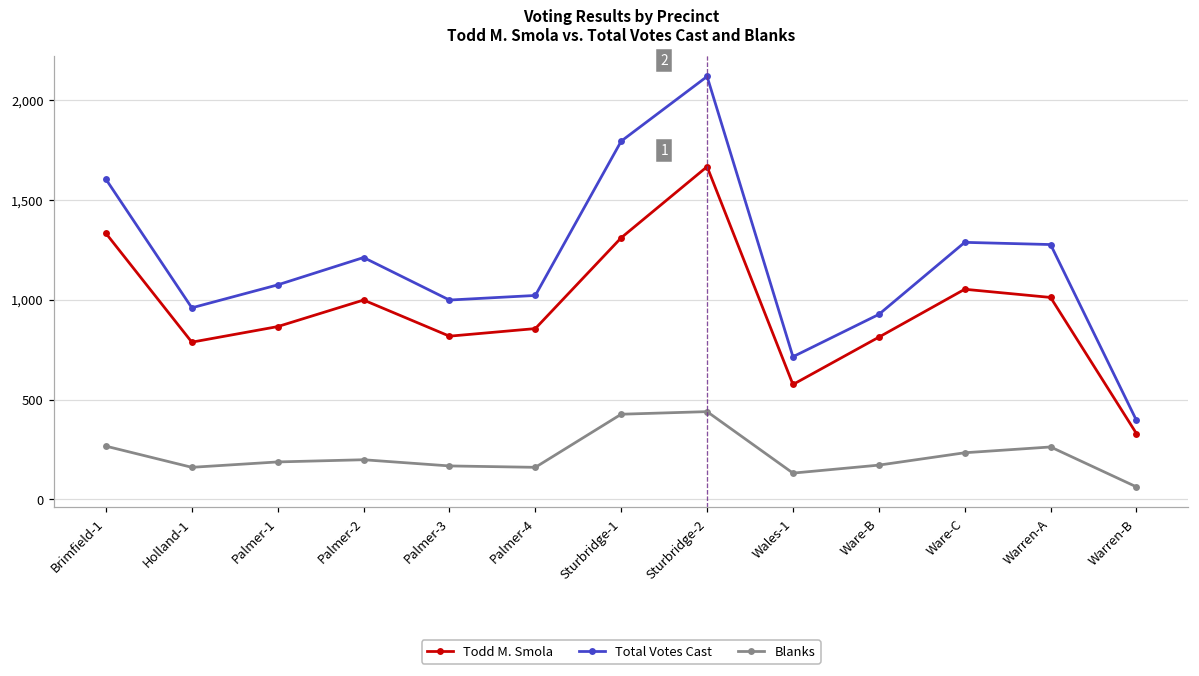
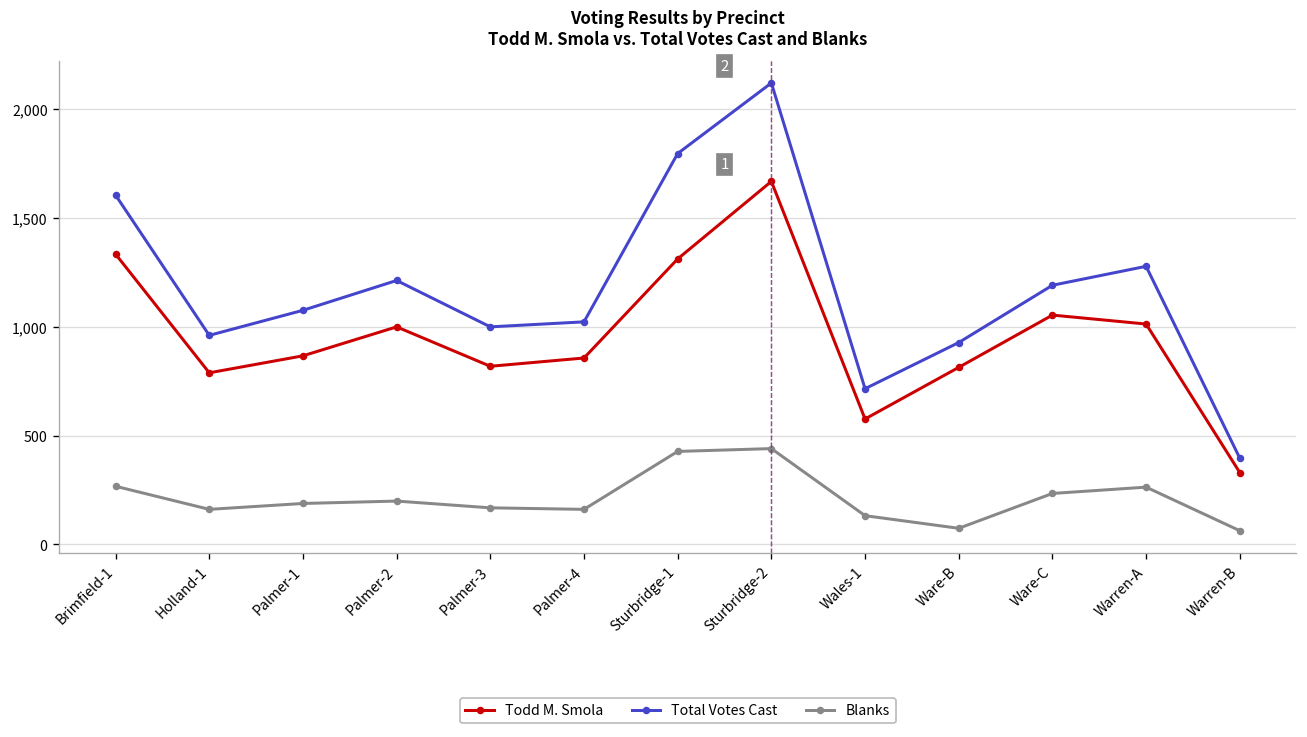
Blanks, Ware-B: 170 -> 70
Total Votes Cast, Ware-C: 1,290 -> 1,190
